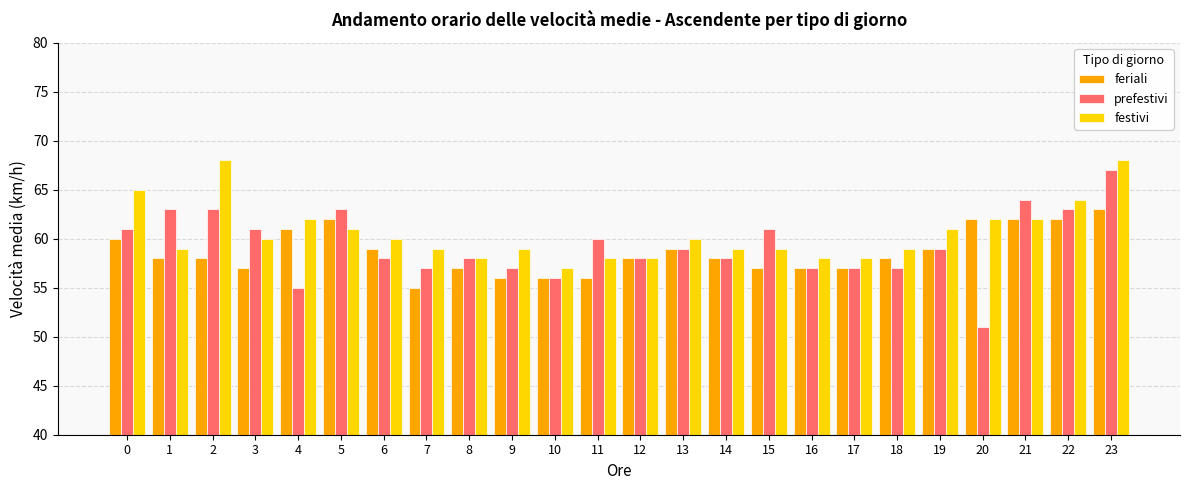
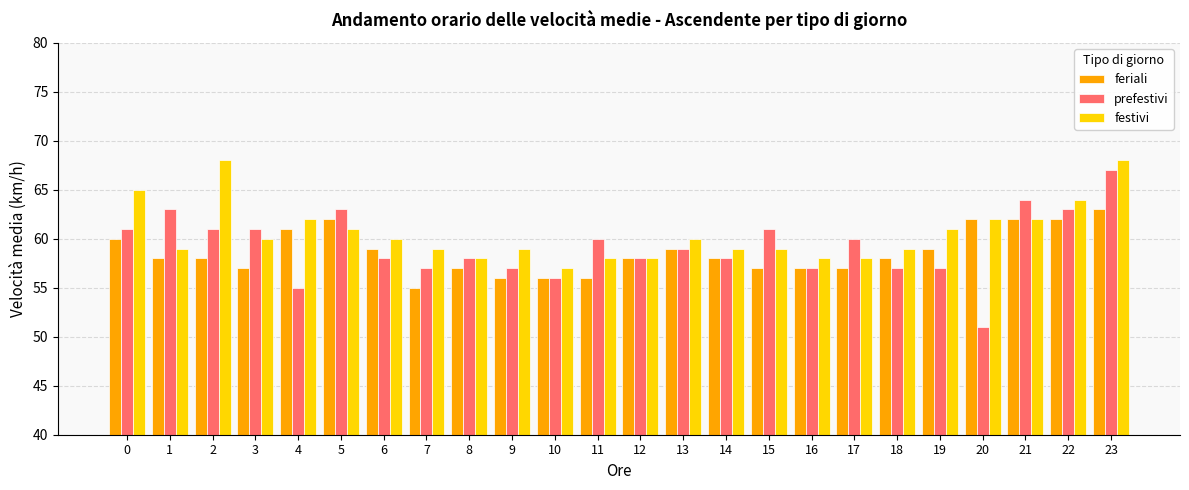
prefestivi, 2: 63 -> 61
prefestivi, 17: 57 -> 60
prefestivi, 19: 59 -> 57
